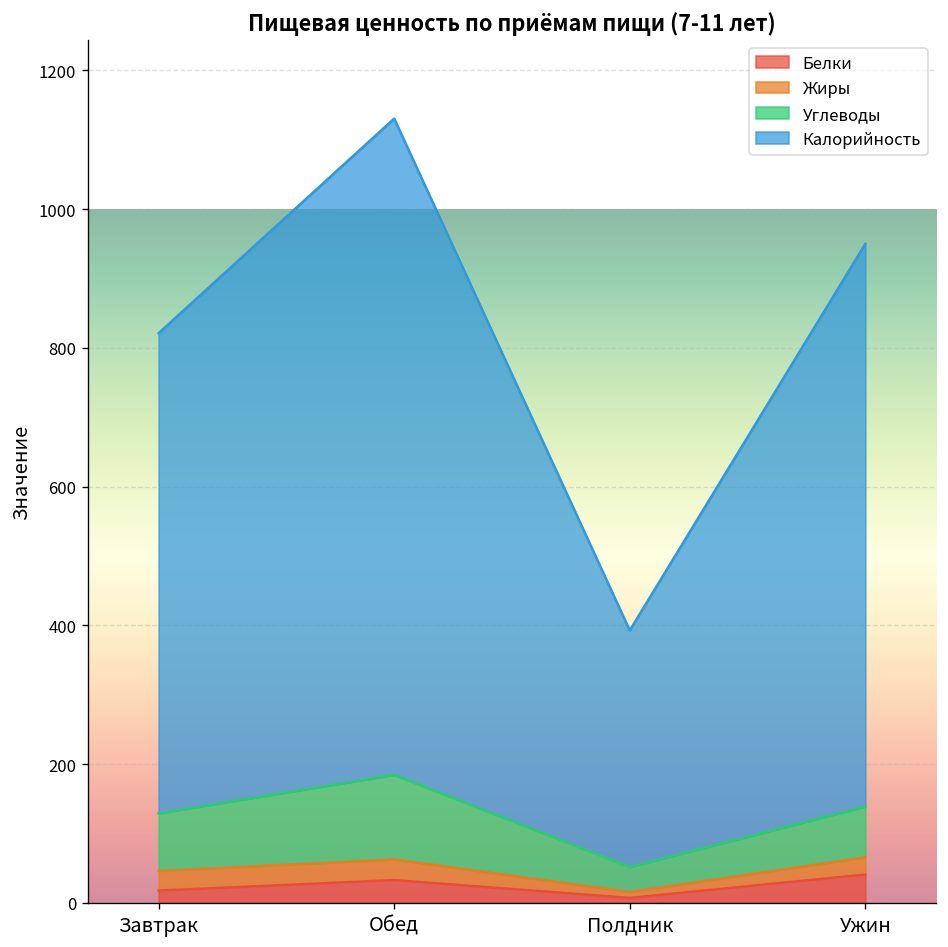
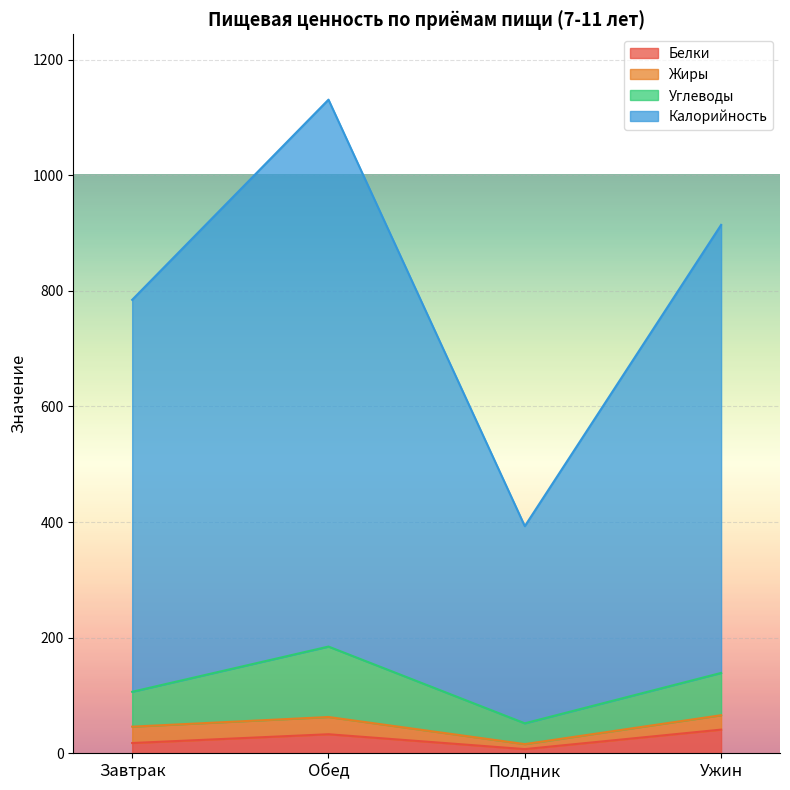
Углеводы, Завтрак: 80 -> 60
Калорийность, Завтрак: 690 -> 680
Калорийность, Ужин: 810 -> 780
